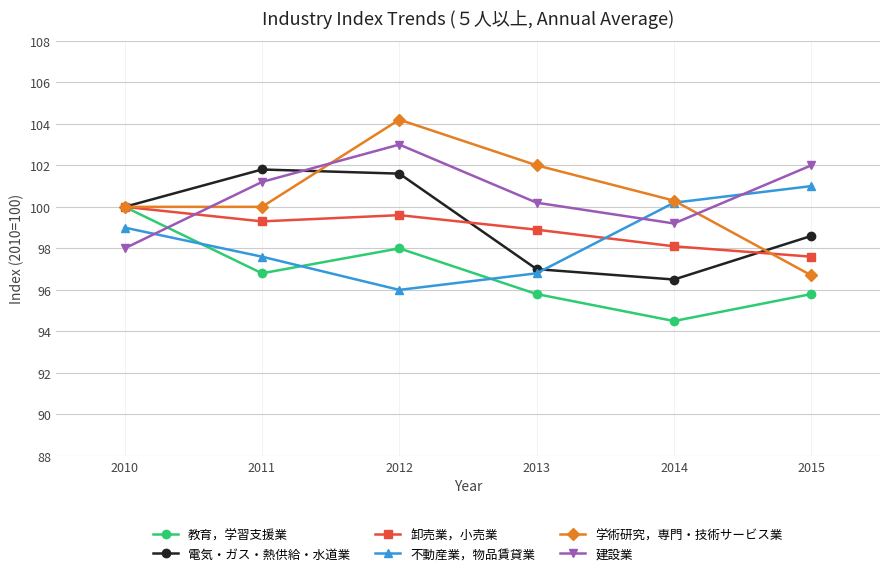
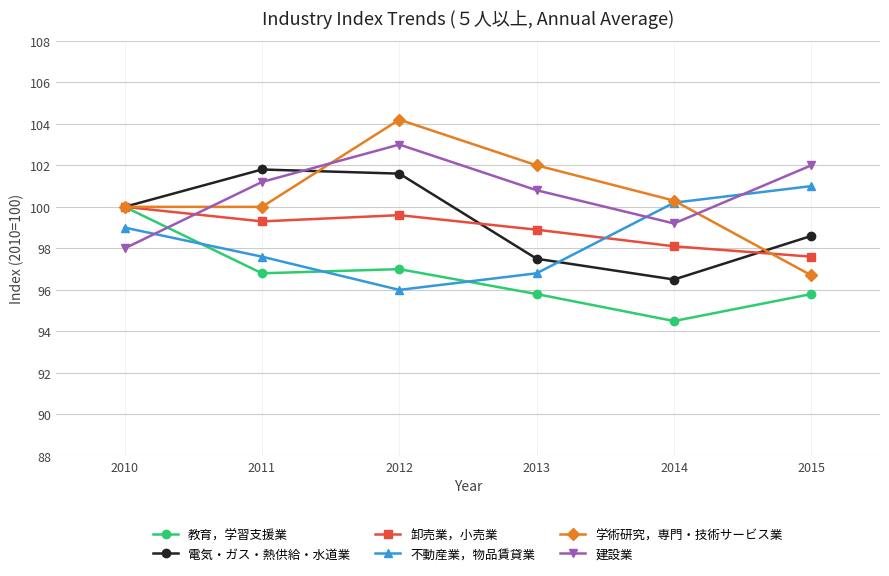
教育，学習支援業, 2012: 98 -> 97
電気・ガス・熱供給・水道業, 2013: 97.0 -> 97.5
建設業, 2013: 100.2 -> 100.8
